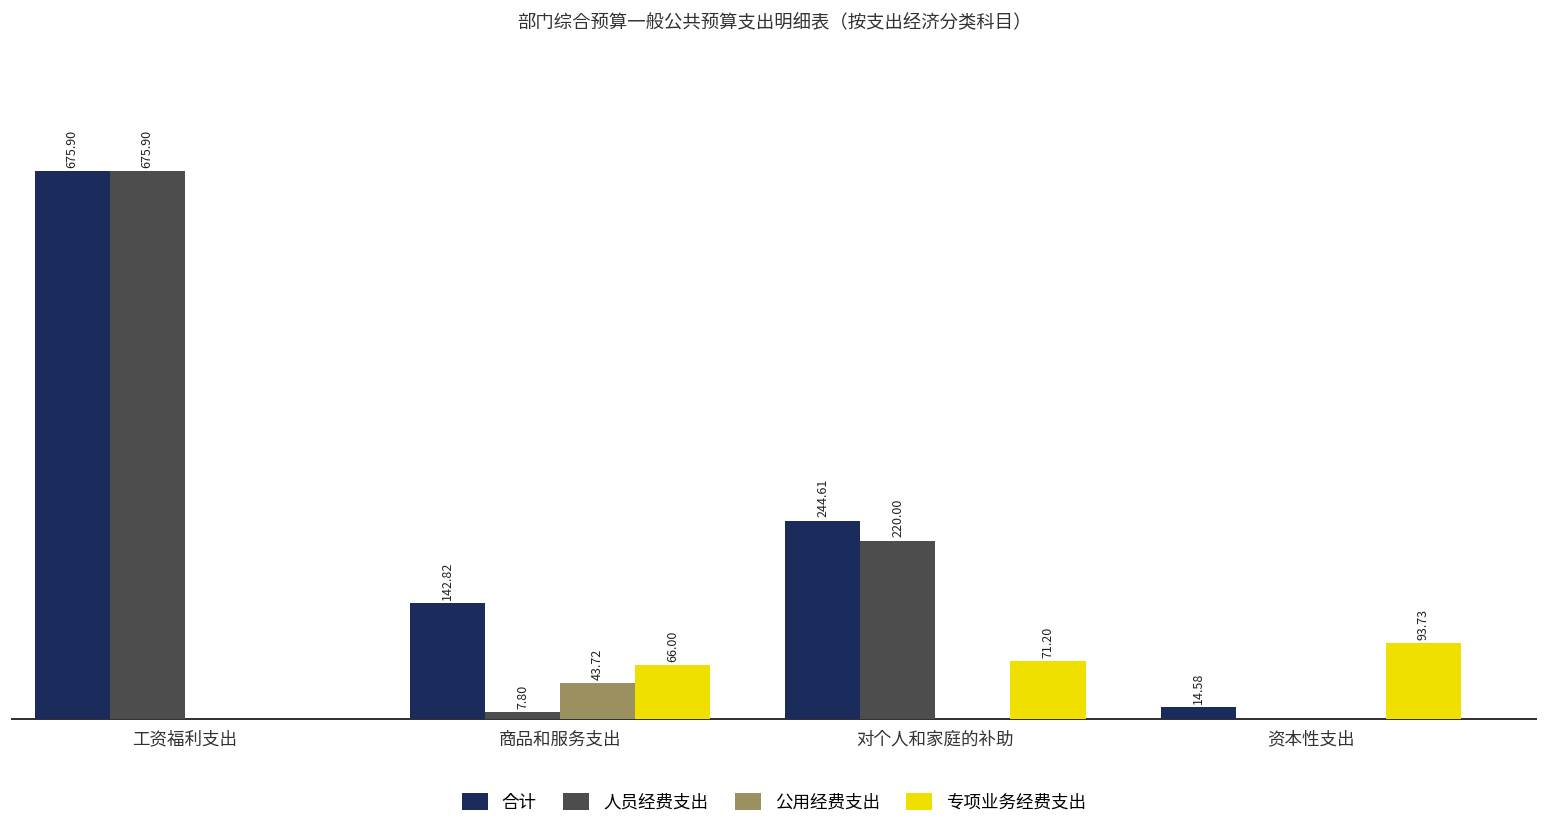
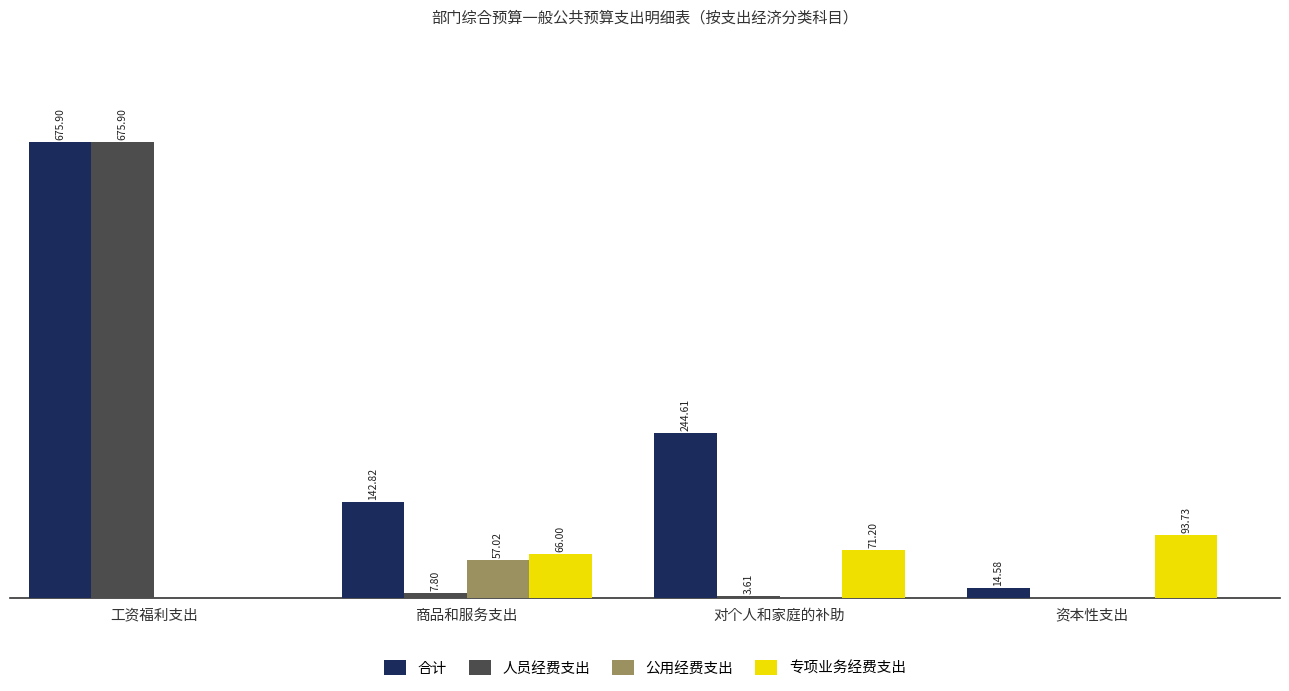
公用经费支出, 商品和服务支出: 43.72 -> 57.02
人员经费支出, 对个人和家庭的补助: 220.00 -> 3.61
